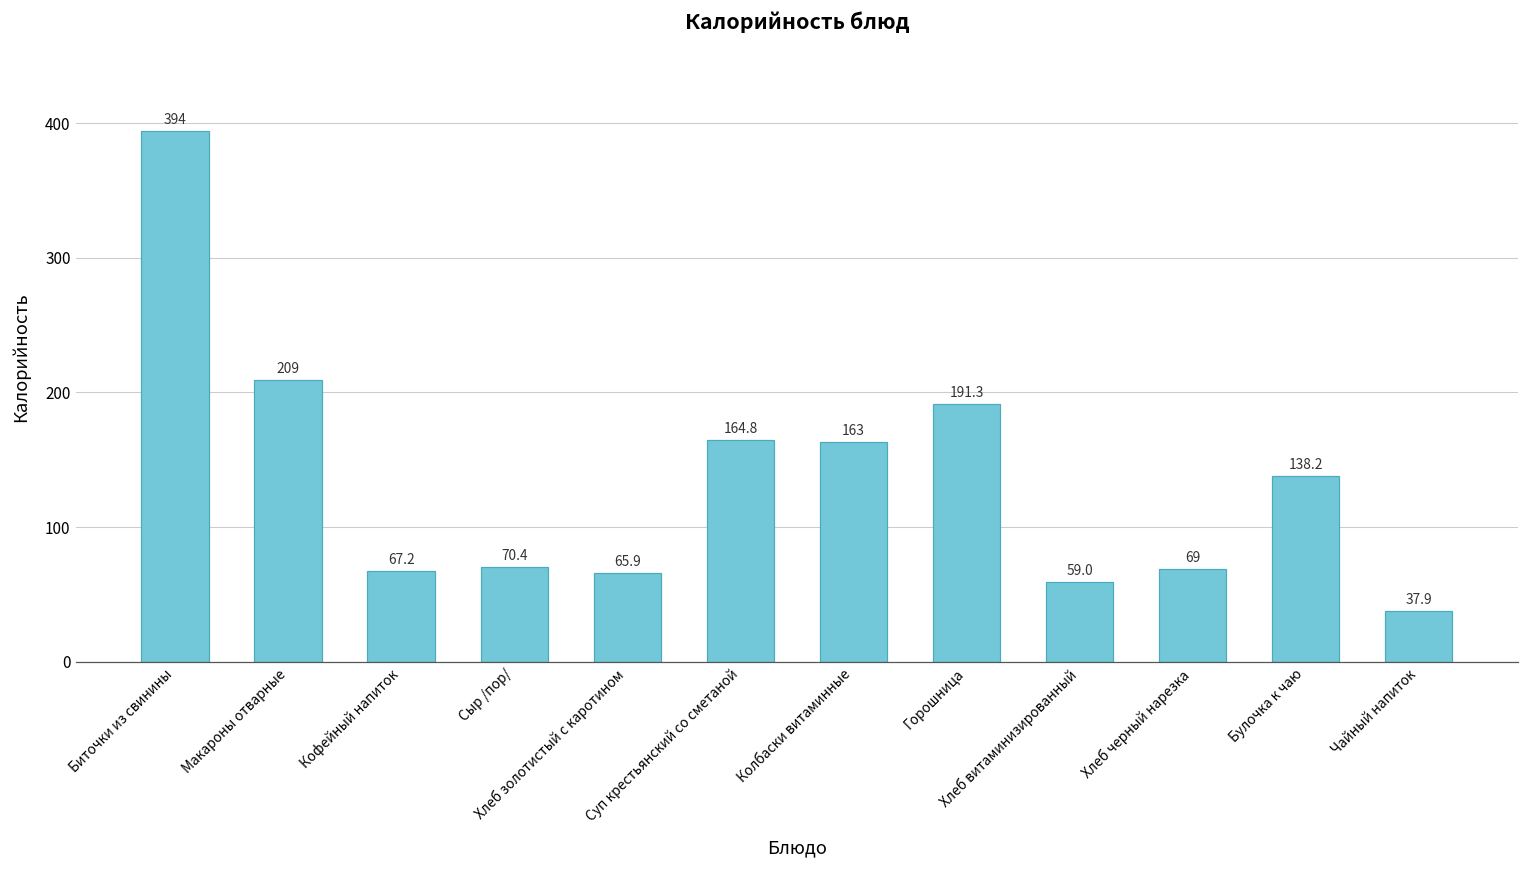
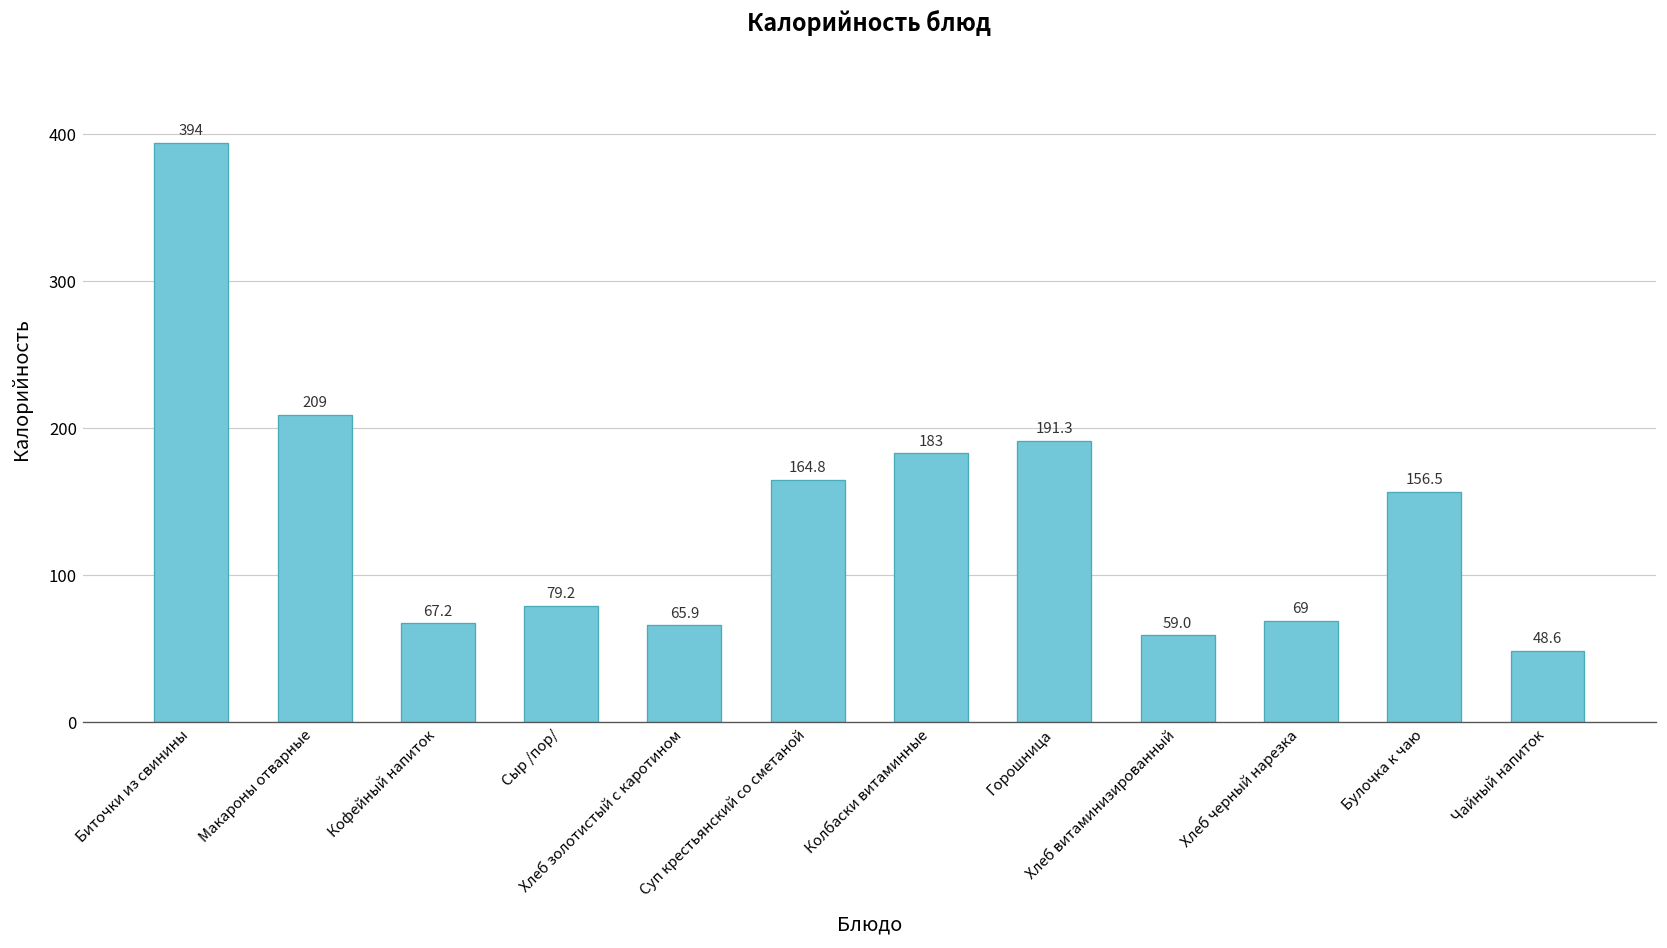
Сыр /пор/: 70.4 -> 79.2
Колбаски витаминные: 163 -> 183
Булочка к чаю: 138.2 -> 156.5
Чайный напиток: 37.9 -> 48.6
